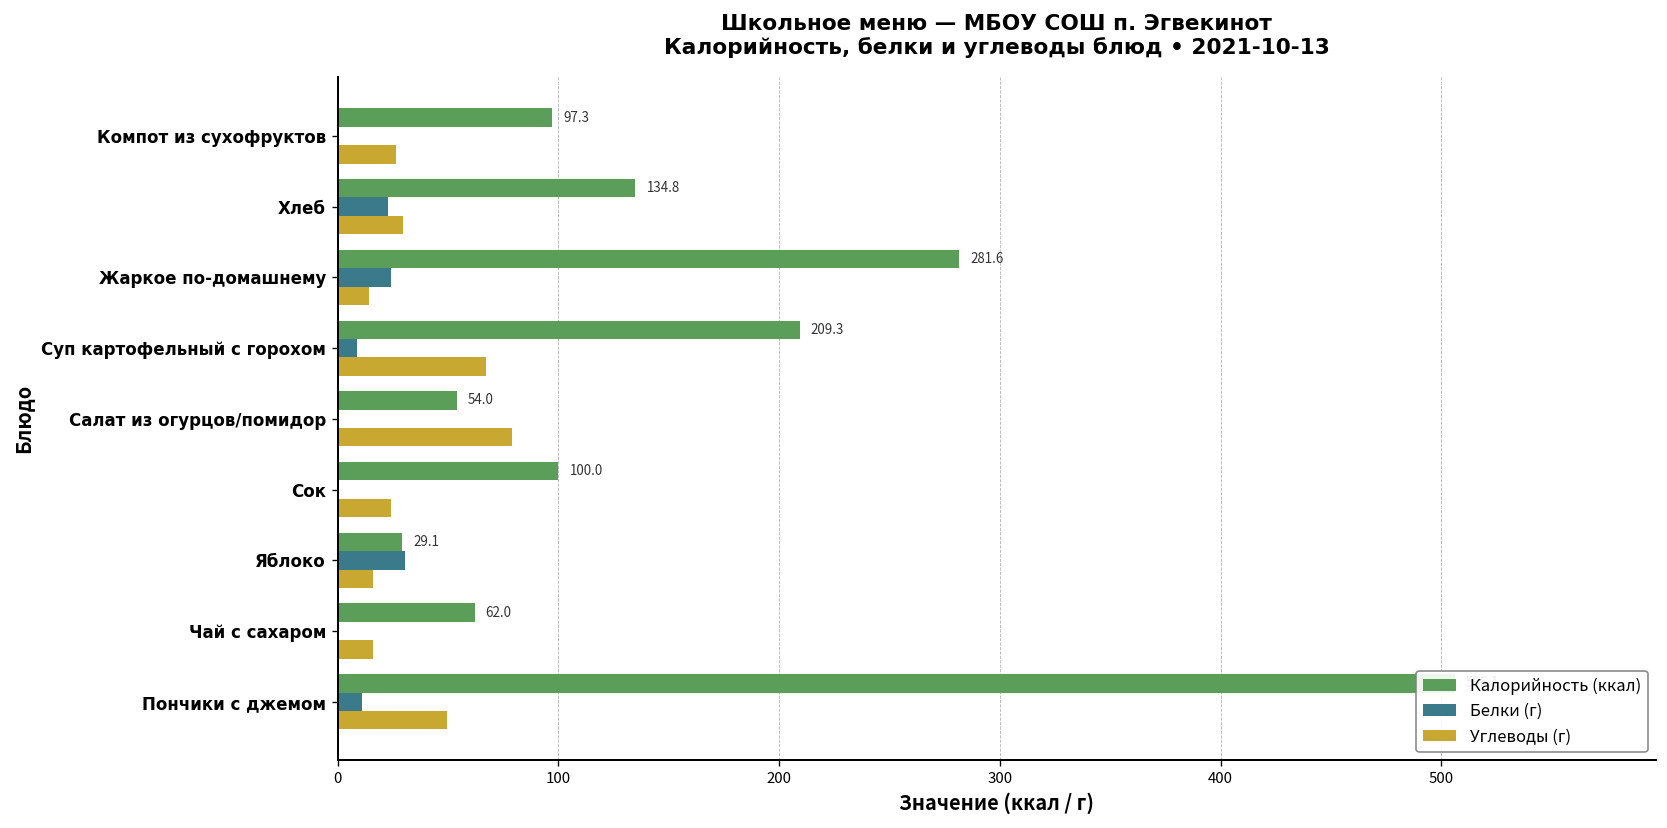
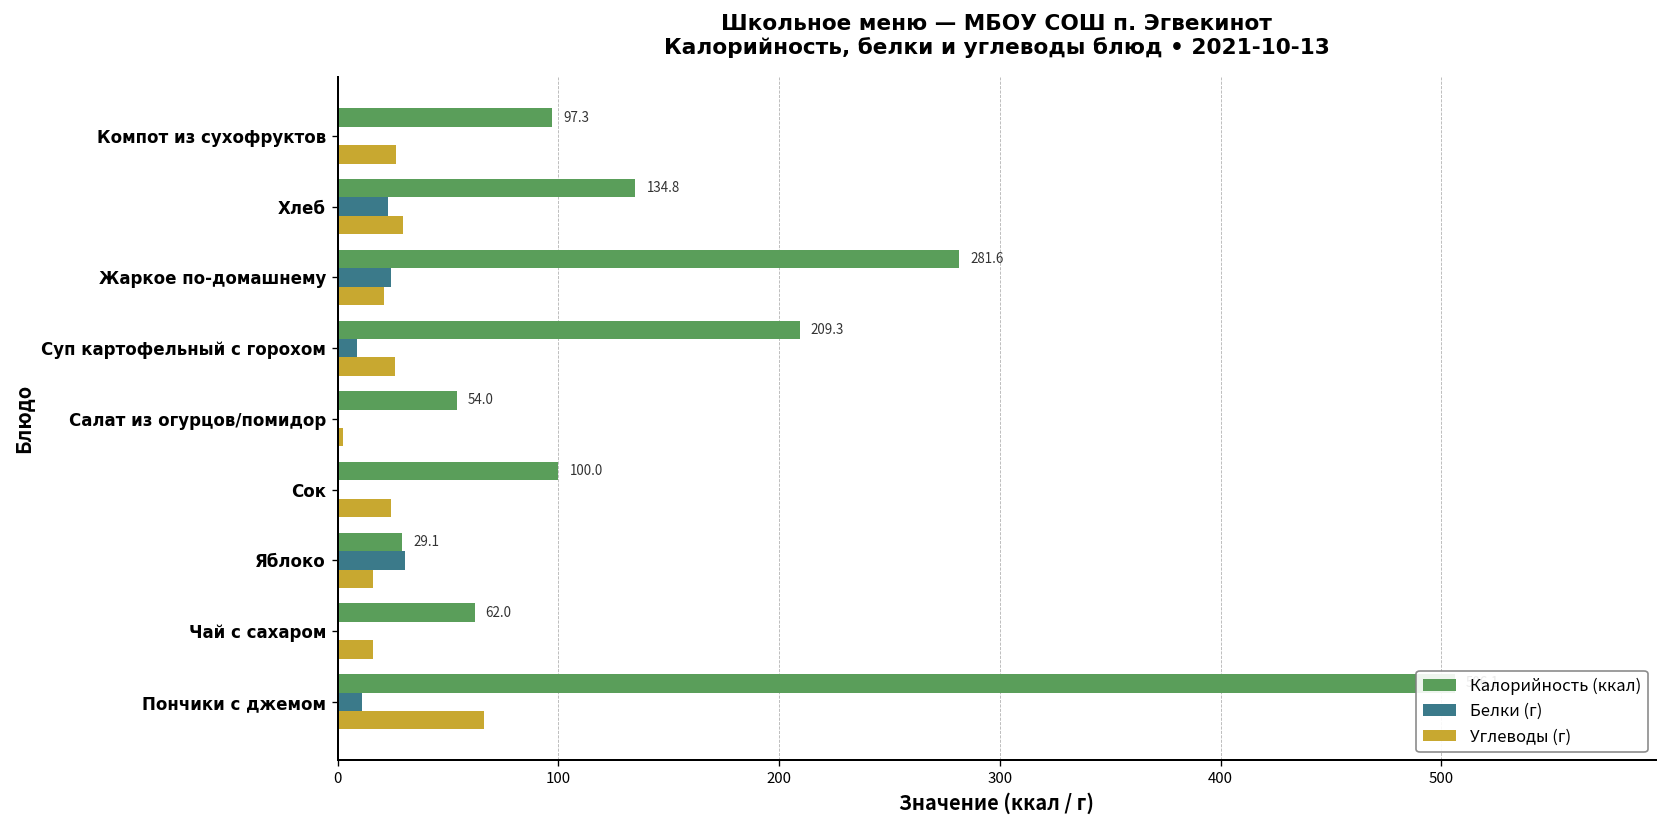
Углеводы (г), Жаркое по-домашнему: 14 -> 21
Углеводы (г), Суп картофельный с горохом: 67 -> 26
Углеводы (г), Салат из огурцов/помидор: 79 -> 2
Углеводы (г), Пончики с джемом: 50 -> 66
